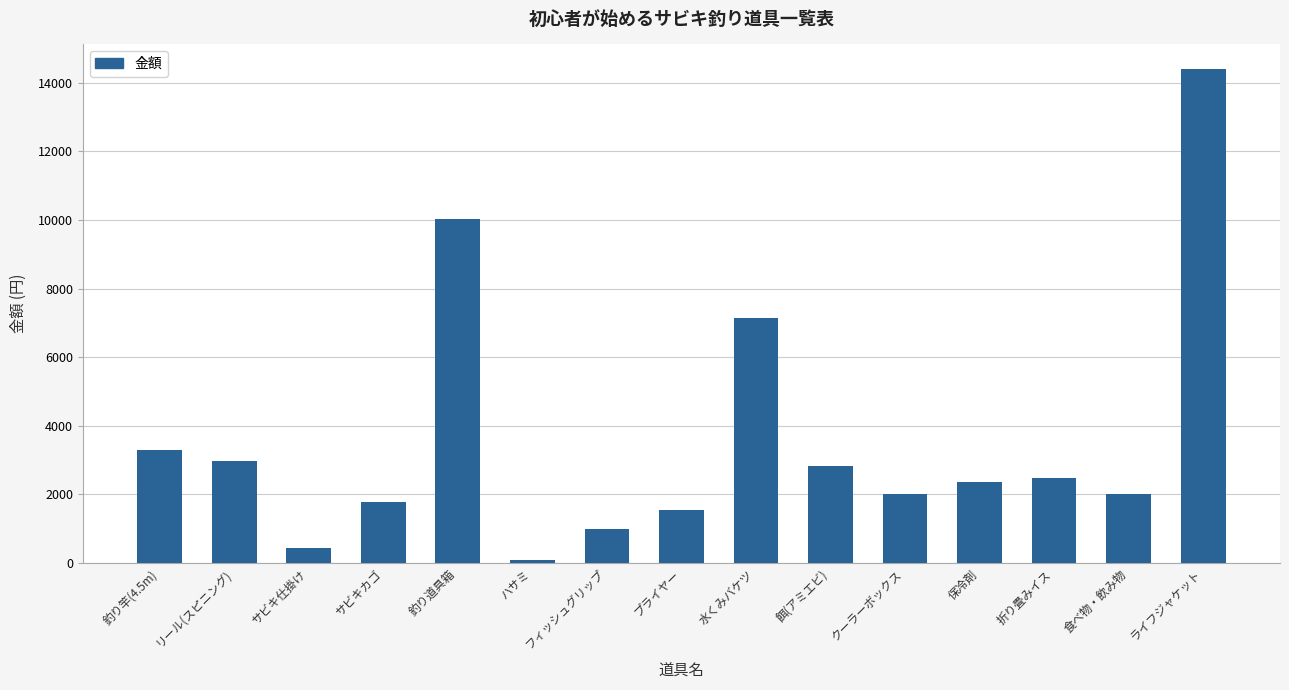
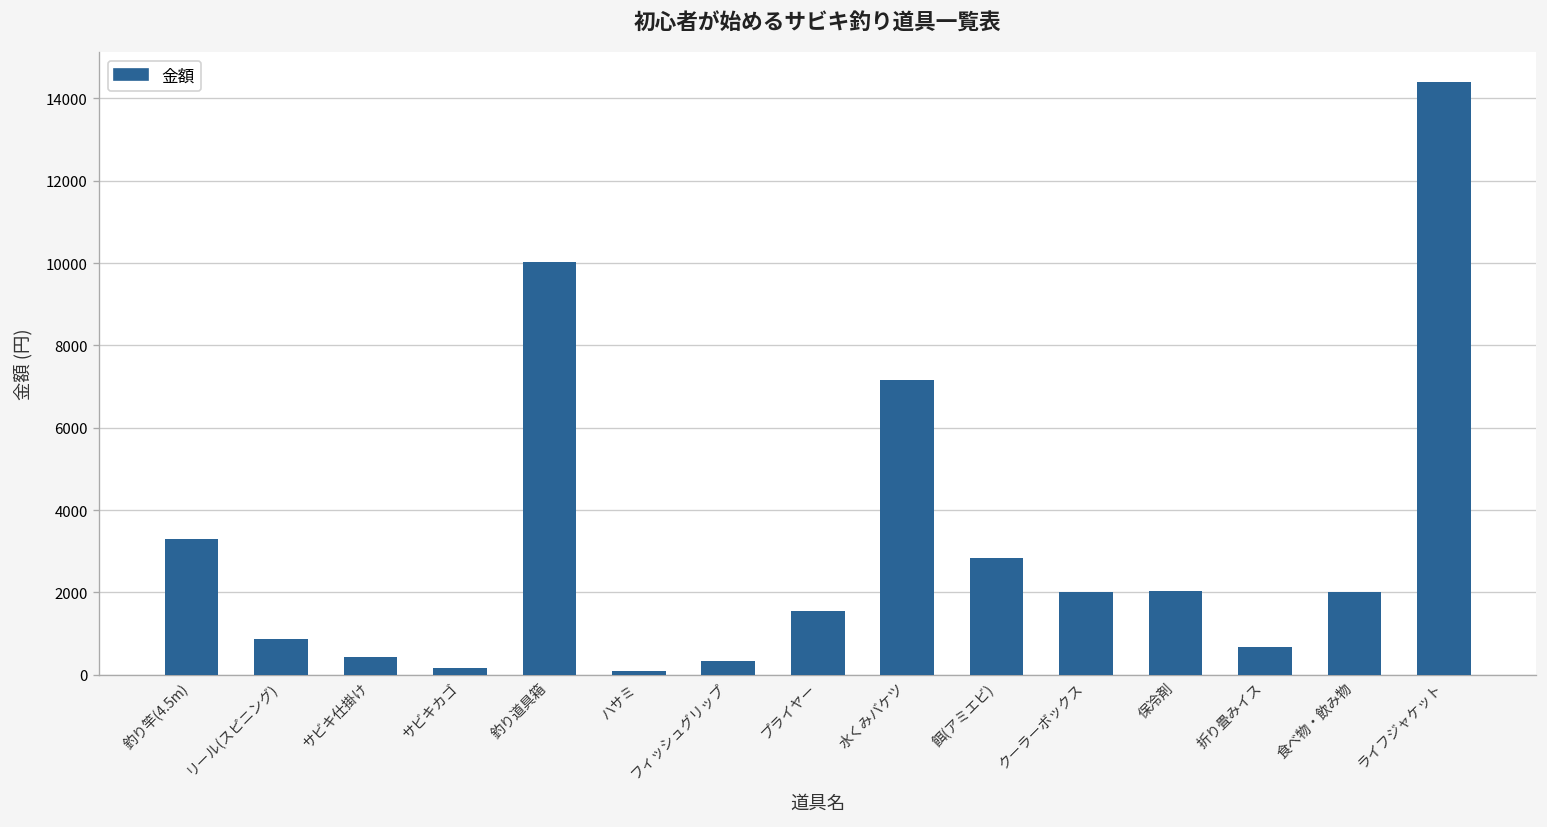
リール(スピニング): 3000 -> 900
サビキカゴ: 1800 -> 200
フィッシュグリップ: 1000 -> 300
保冷剤: 2400 -> 2000
折り畳みイス: 2500 -> 700
